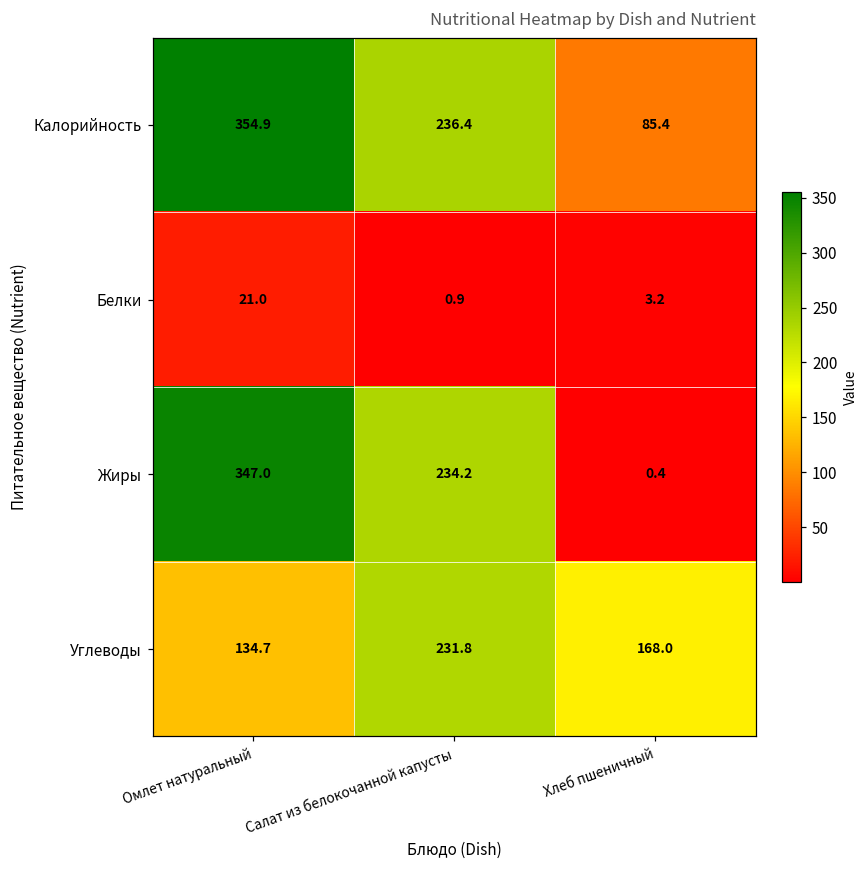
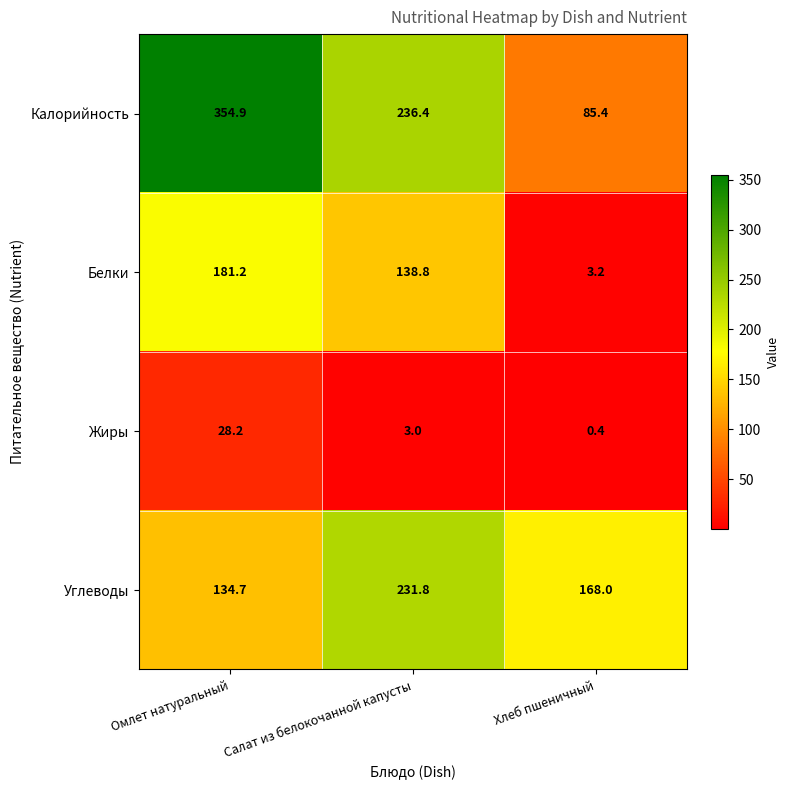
Белки, Омлет натуральный: 21.0 -> 181.2
Белки, Салат из белокочанной капусты: 0.9 -> 138.8
Жиры, Омлет натуральный: 347.0 -> 28.2
Жиры, Салат из белокочанной капусты: 234.2 -> 3.0
